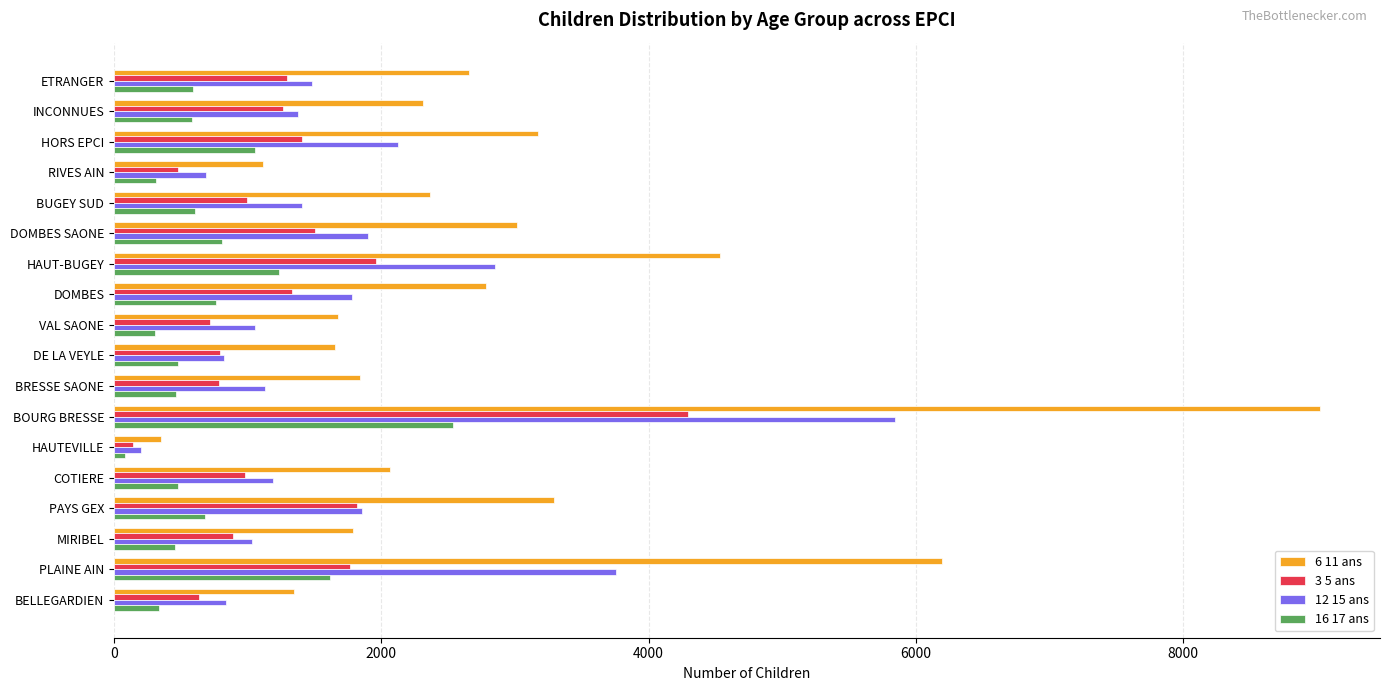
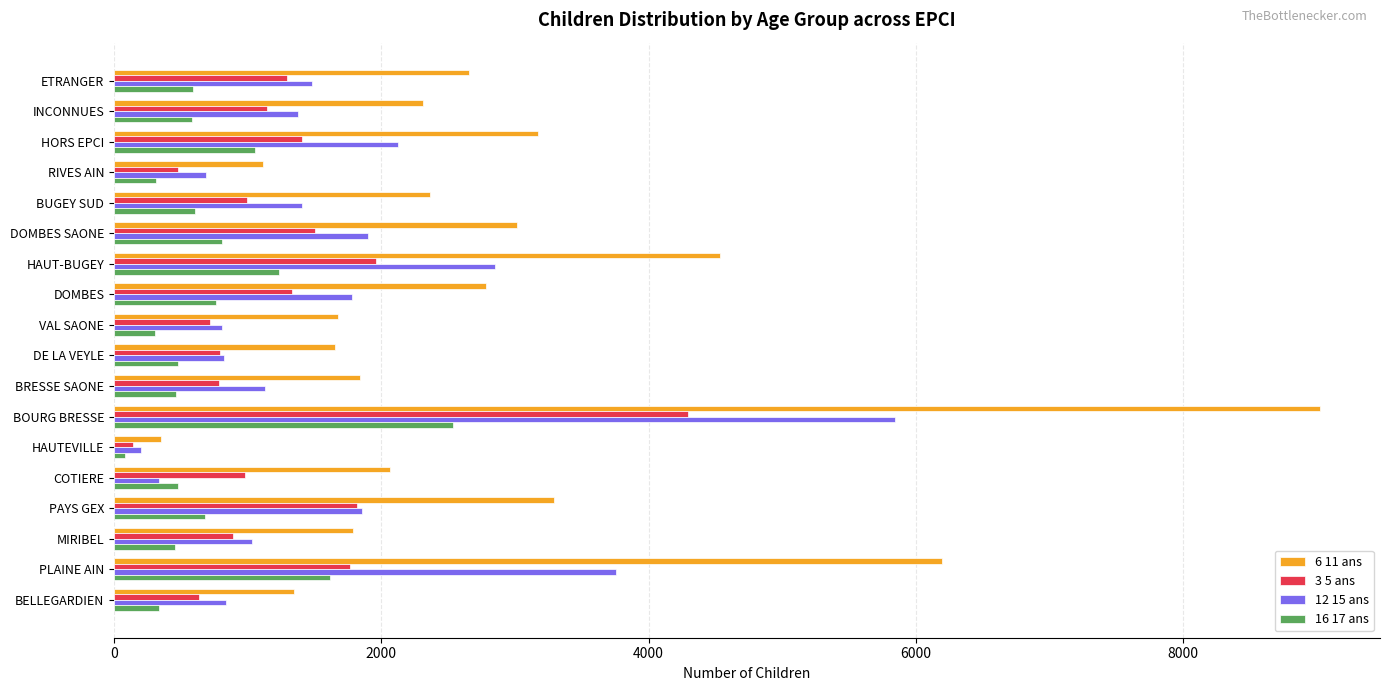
3 5 ans, INCONNUES: 1270 -> 1140
12 15 ans, VAL SAONE: 1060 -> 810
12 15 ans, COTIERE: 1190 -> 340
